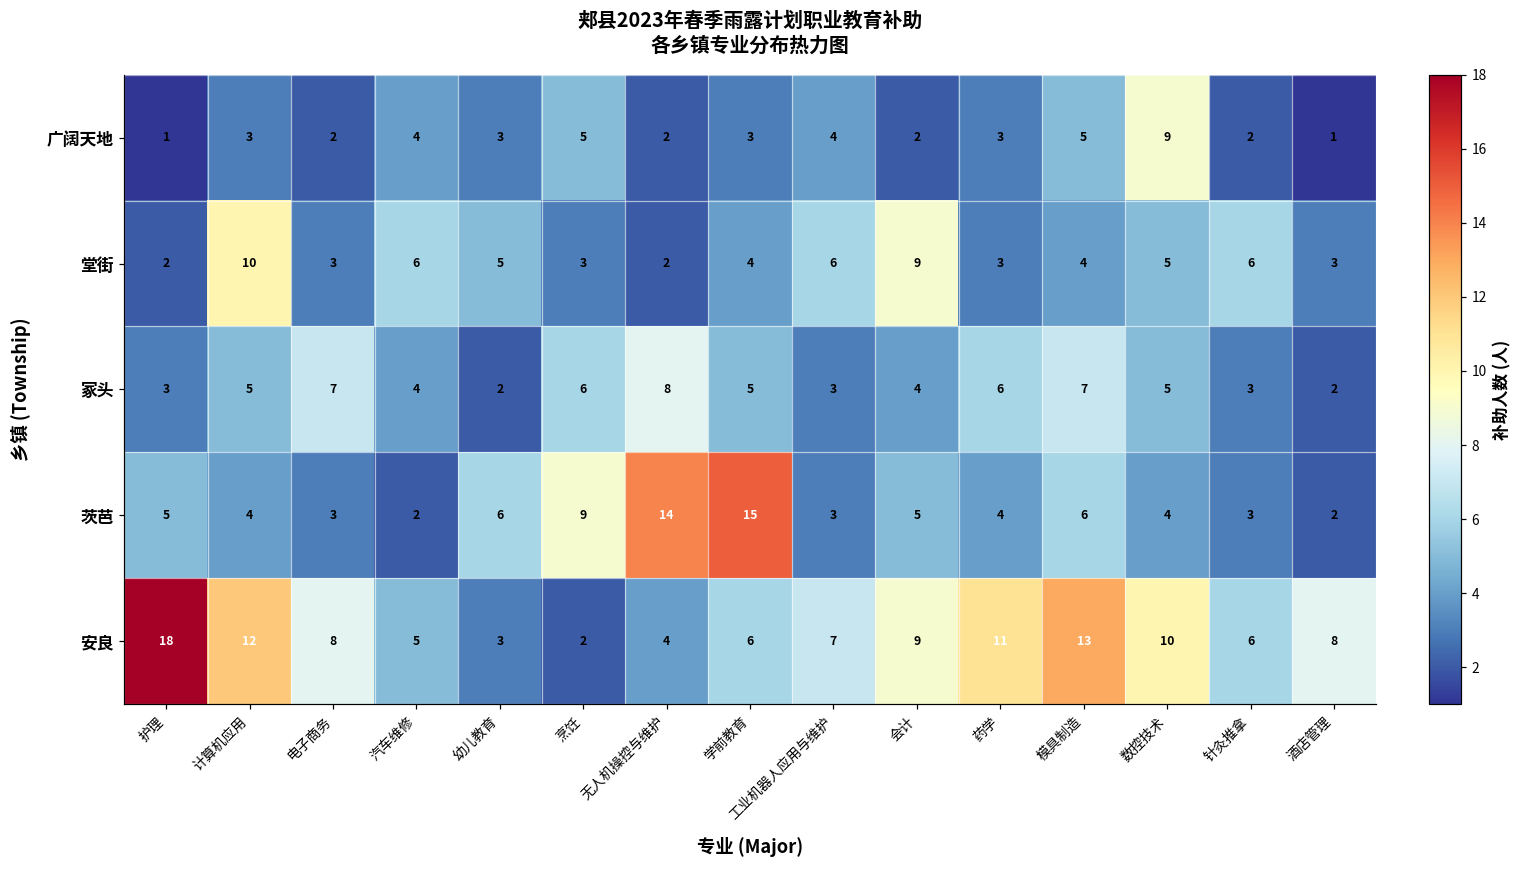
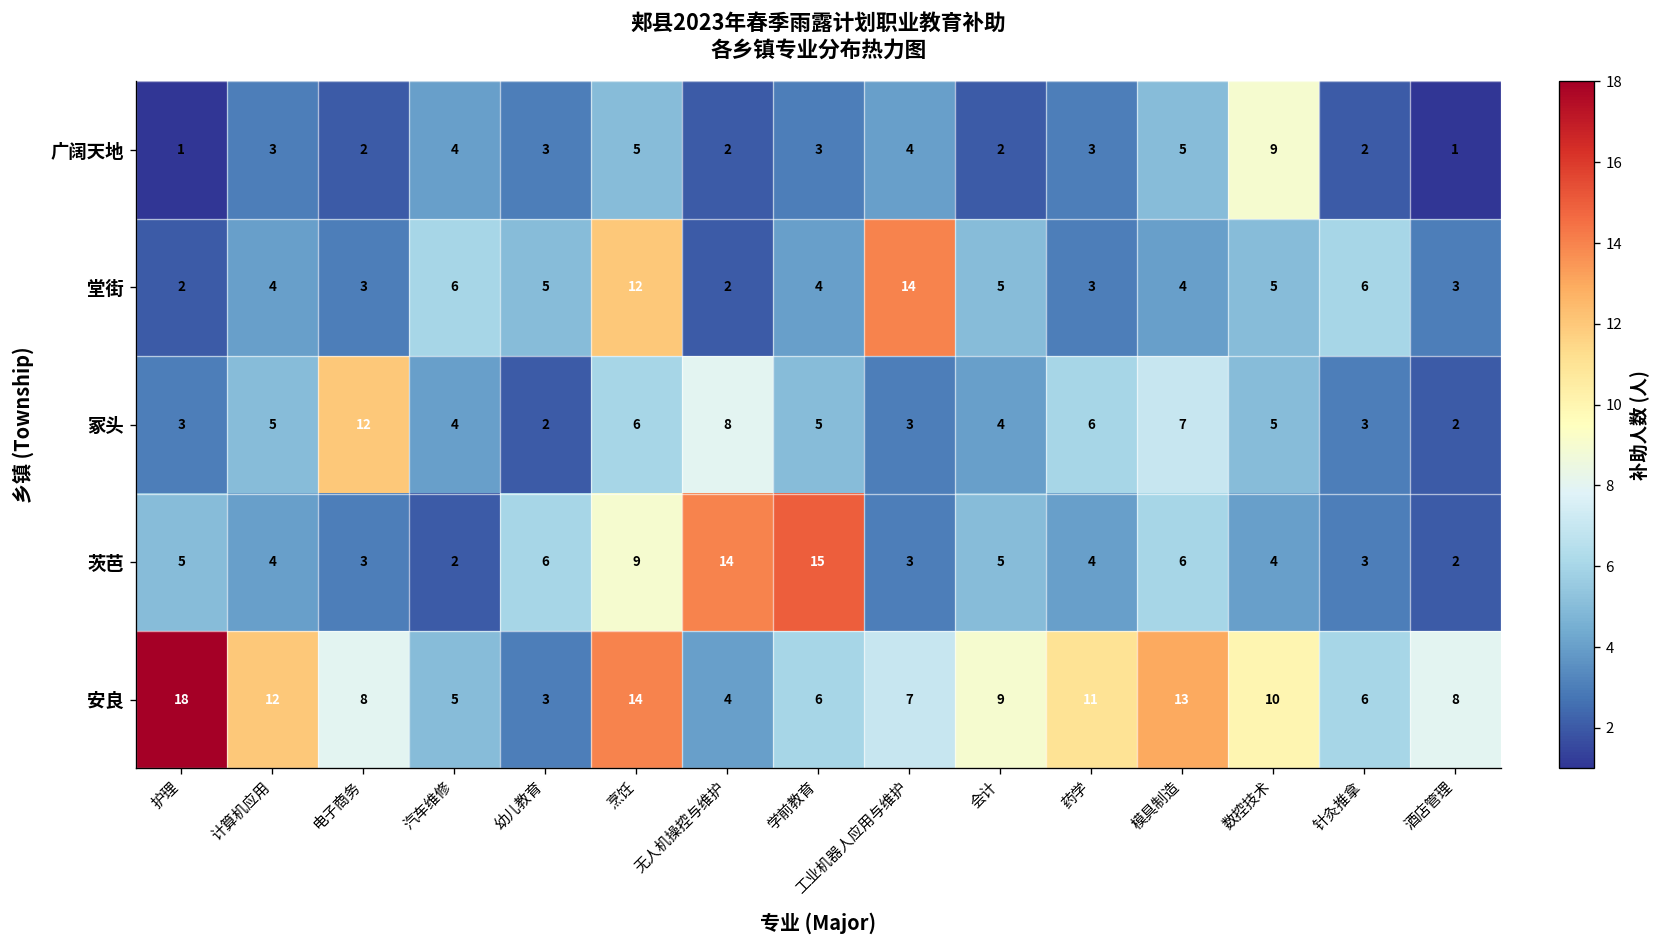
堂街, 计算机应用: 10 -> 4
堂街, 烹饪: 3 -> 12
堂街, 工业机器人应用与维护: 6 -> 14
堂街, 会计: 9 -> 5
冢头, 电子商务: 7 -> 12
安良, 烹饪: 2 -> 14
